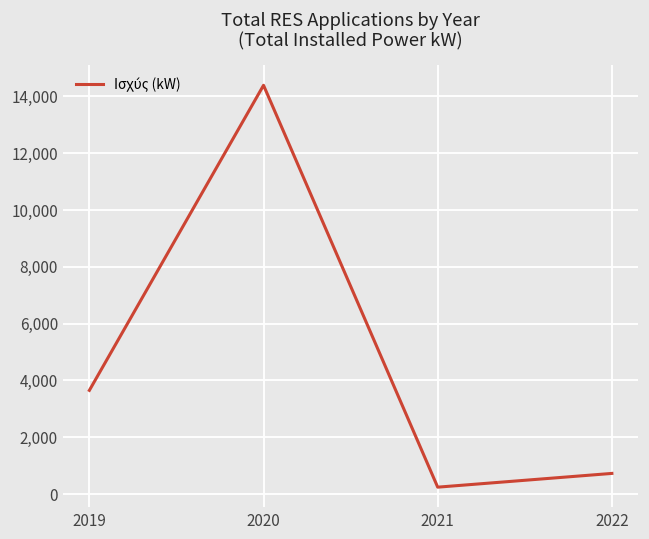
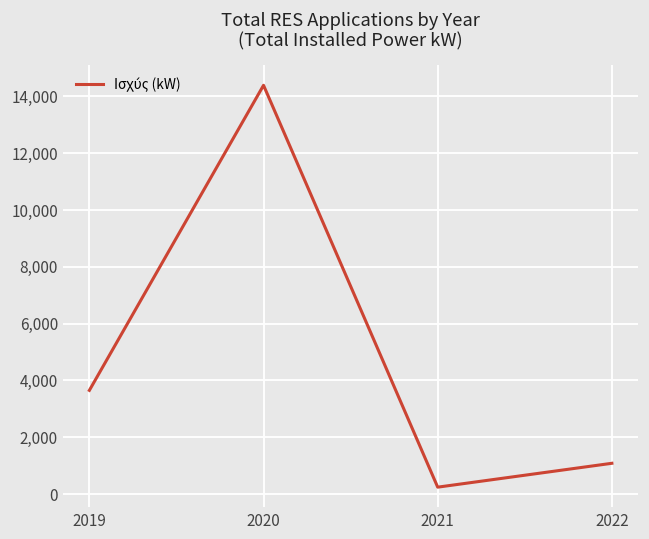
2022: 700 -> 1,100
